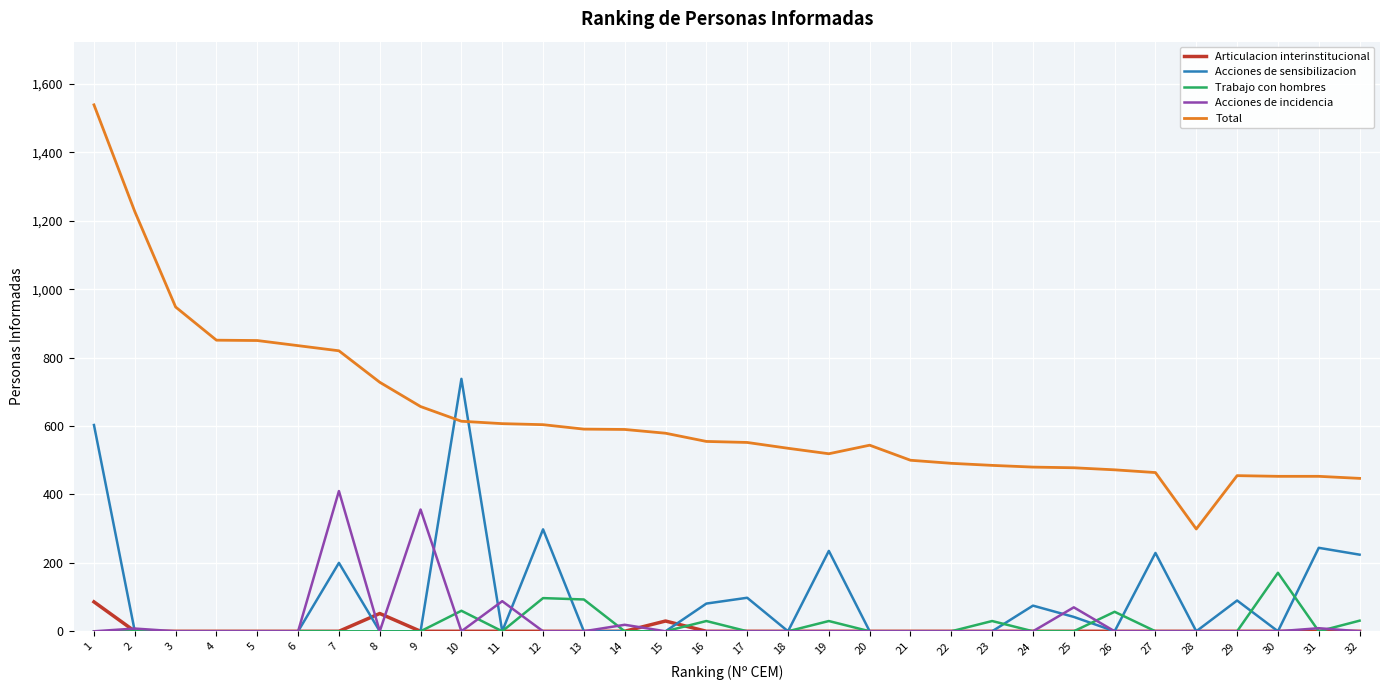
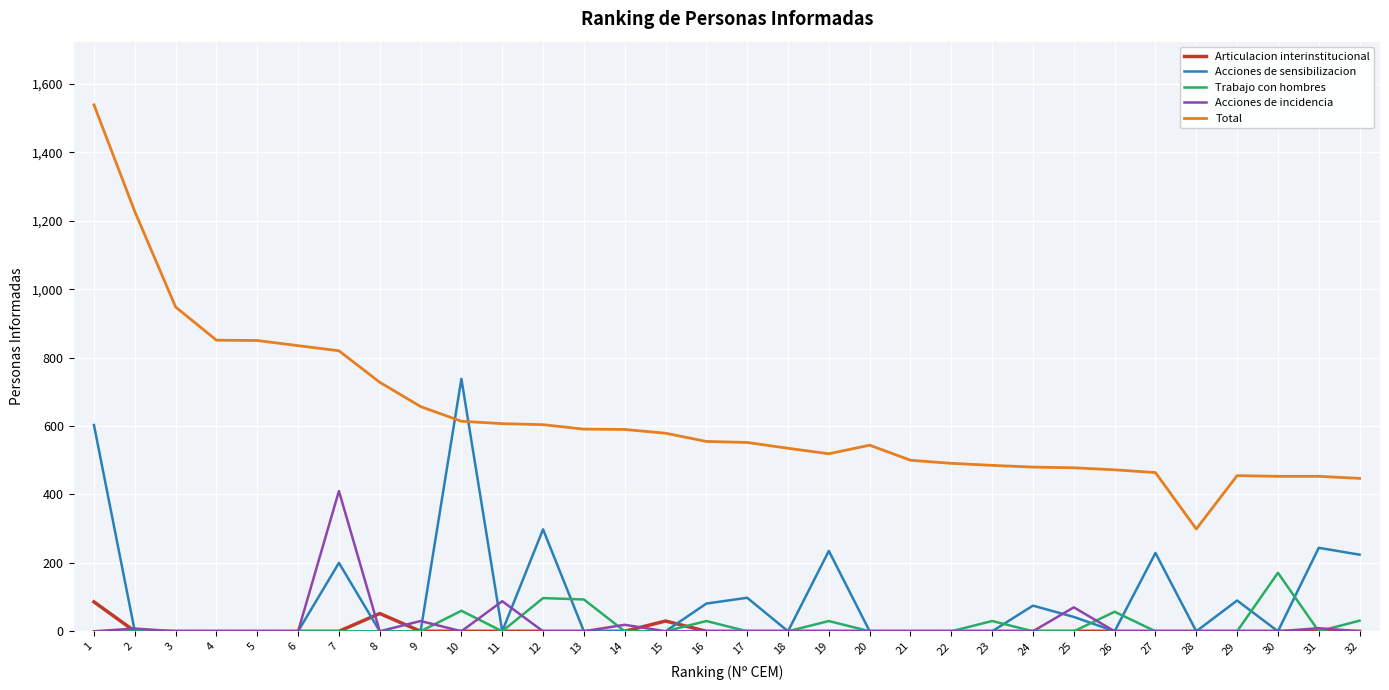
Acciones de incidencia, 9: 360 -> 30
